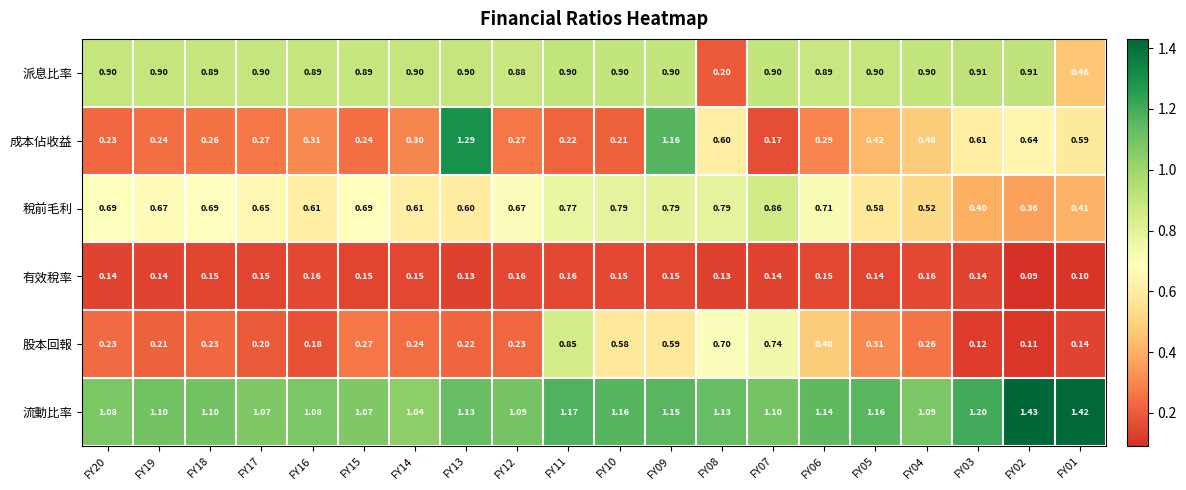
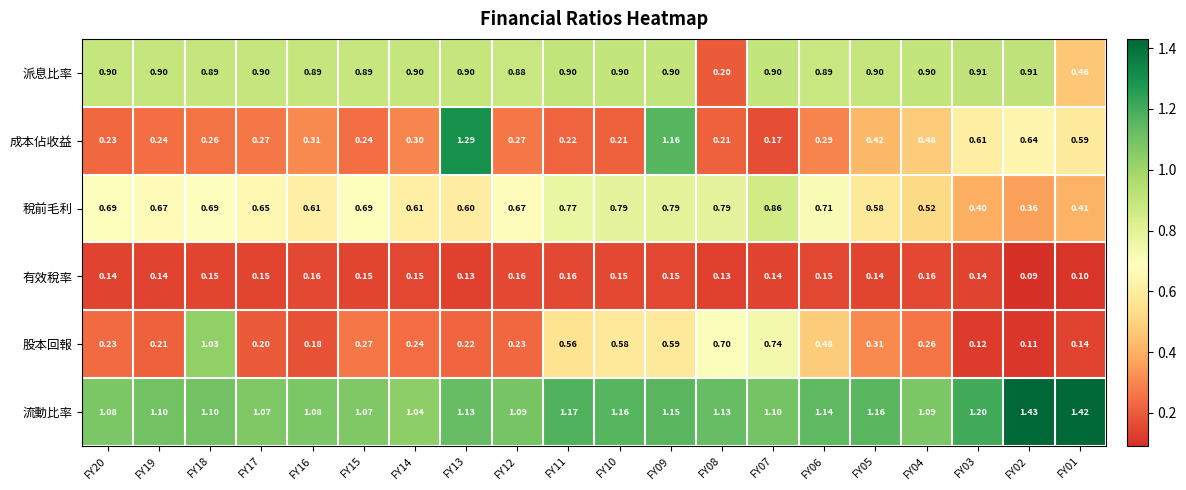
成本佔收益, FY08: 0.60 -> 0.21
股本回報, FY18: 0.23 -> 1.03
股本回報, FY11: 0.85 -> 0.56
